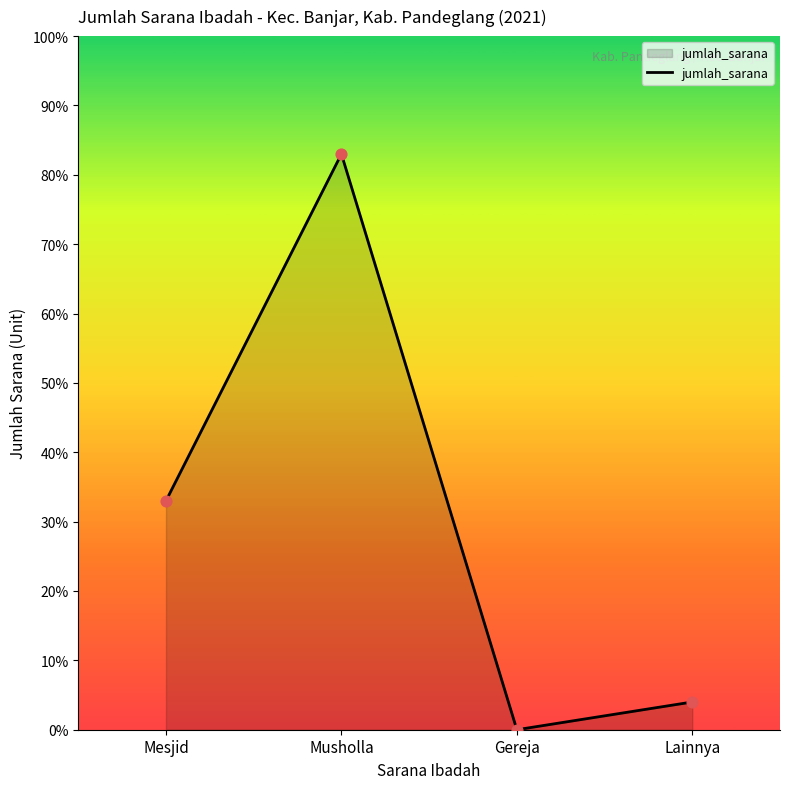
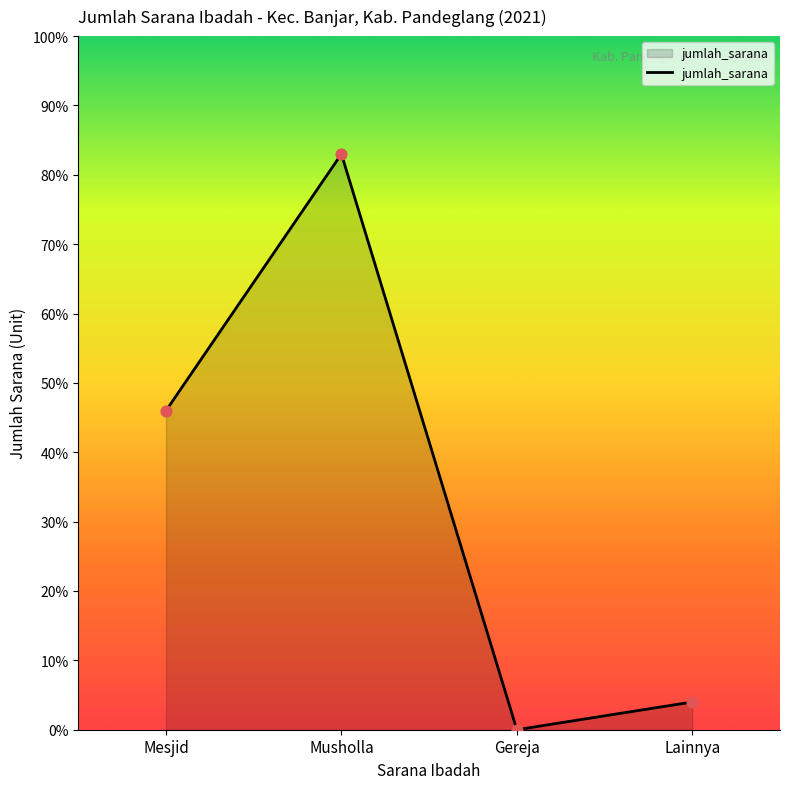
Mesjid: 33% -> 46%
